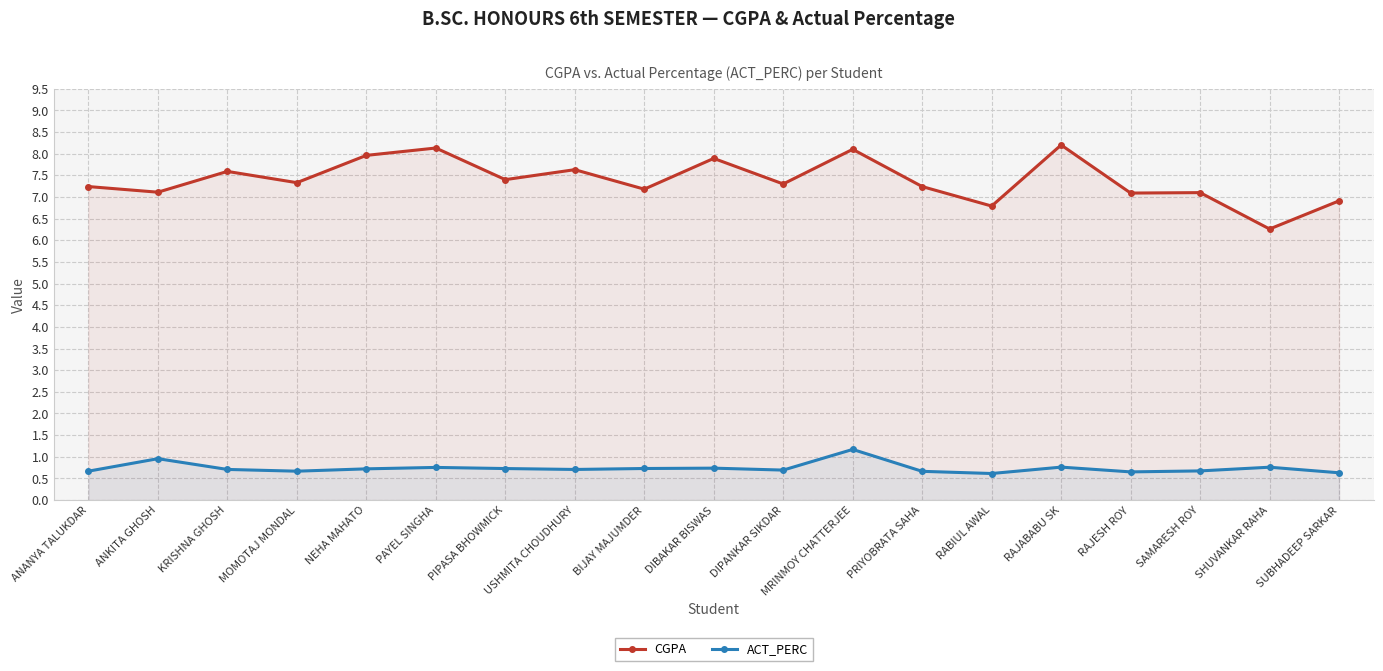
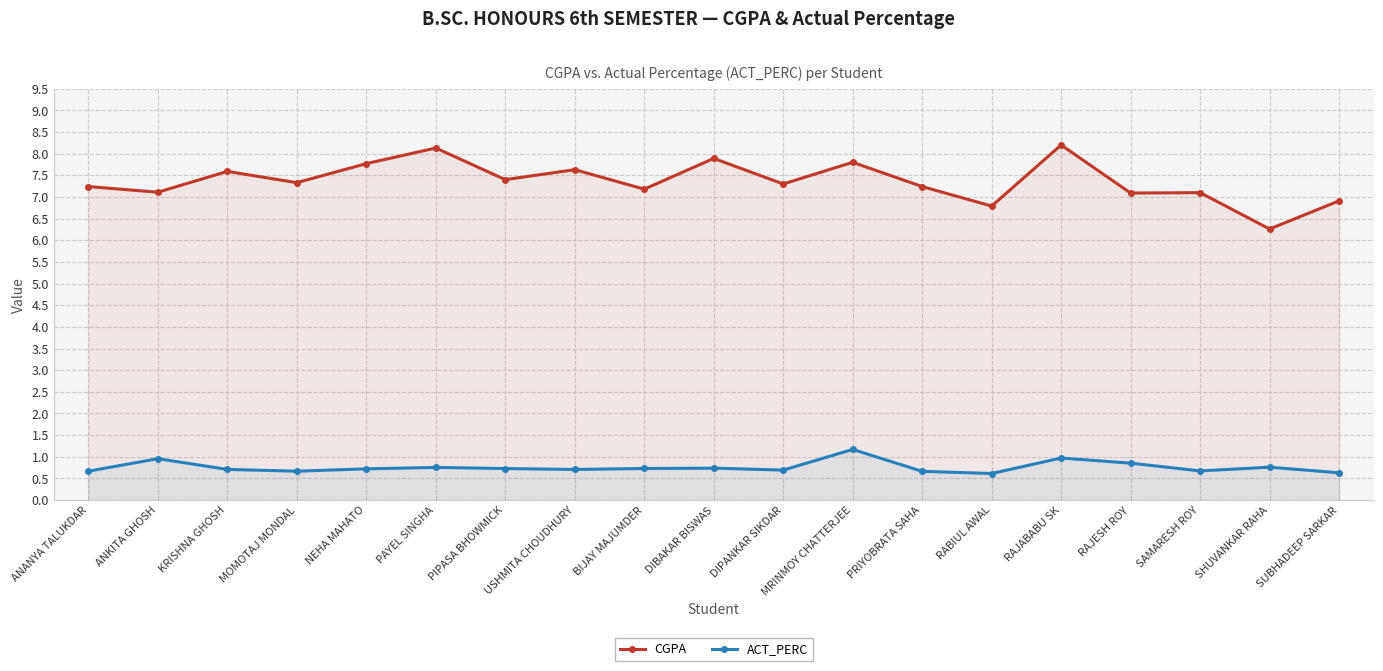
CGPA, NEHA MAHATO: 8.0 -> 7.8
CGPA, MRINMOY CHATTERJEE: 8.1 -> 7.8
ACT_PERC, RAJABABU SK: 0.8 -> 1.0
ACT_PERC, RAJESH ROY: 0.7 -> 0.9
